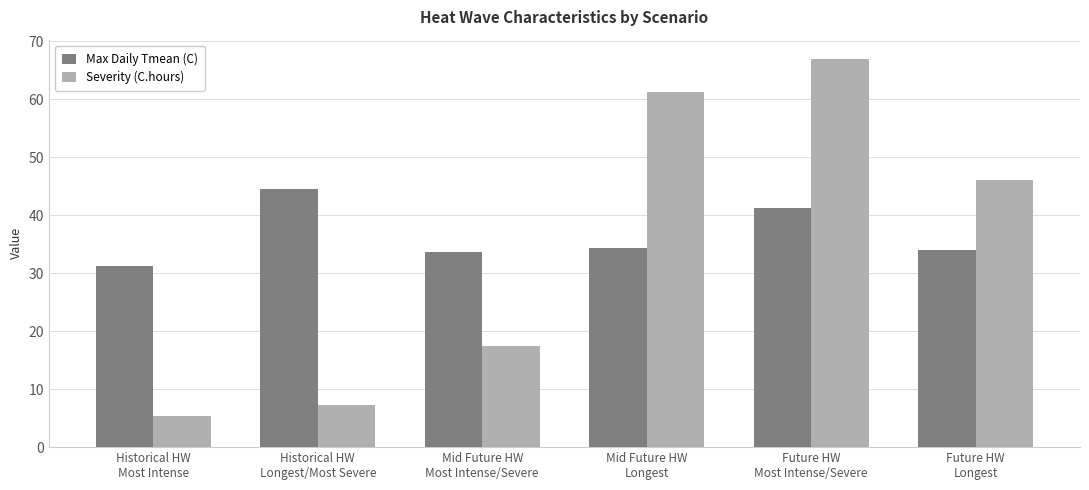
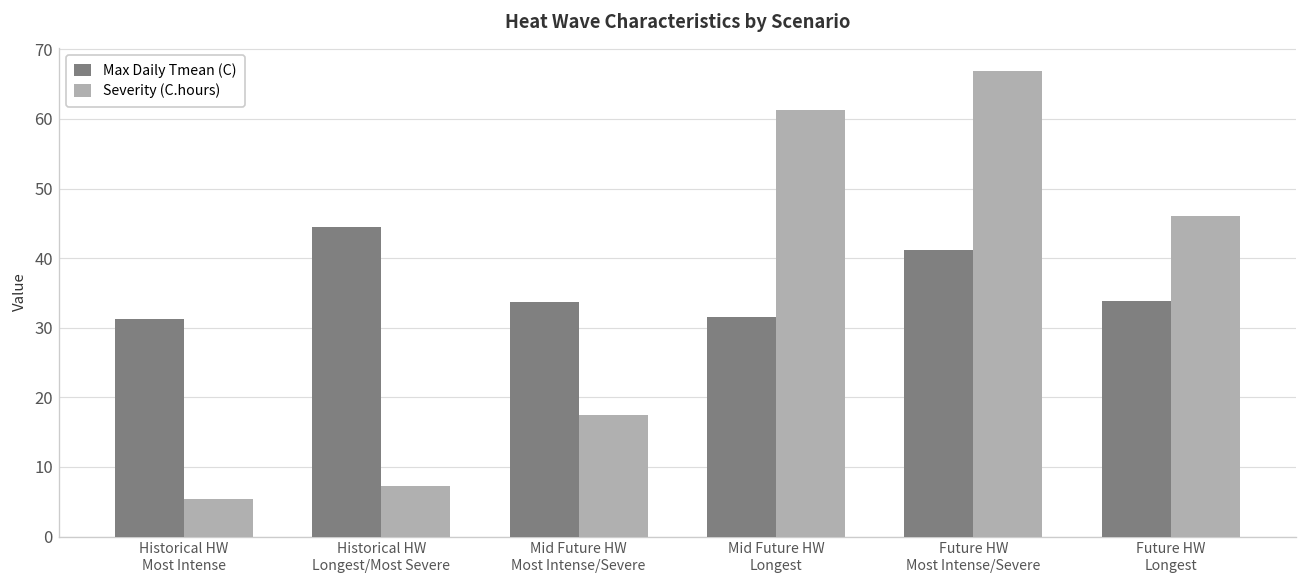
Max Daily Tmean (C), Mid Future HW Longest: 34 -> 32
